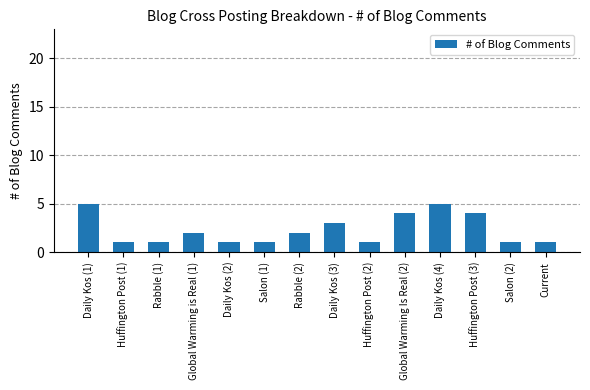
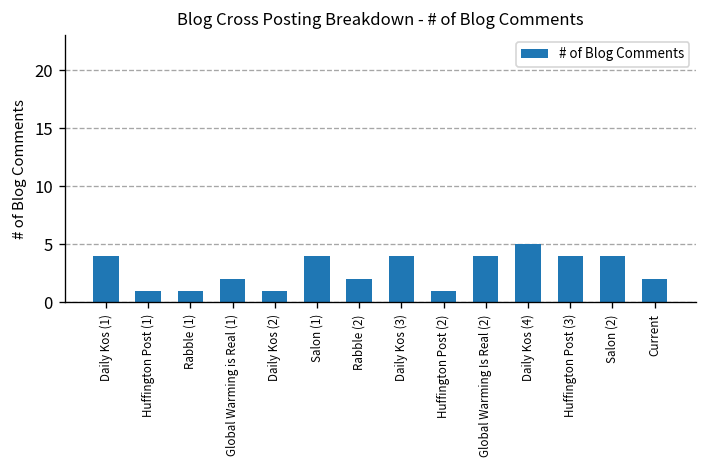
Daily Kos (1): 5 -> 4
Salon (1): 1 -> 4
Daily Kos (3): 3 -> 4
Salon (2): 1 -> 4
Current: 1 -> 2
